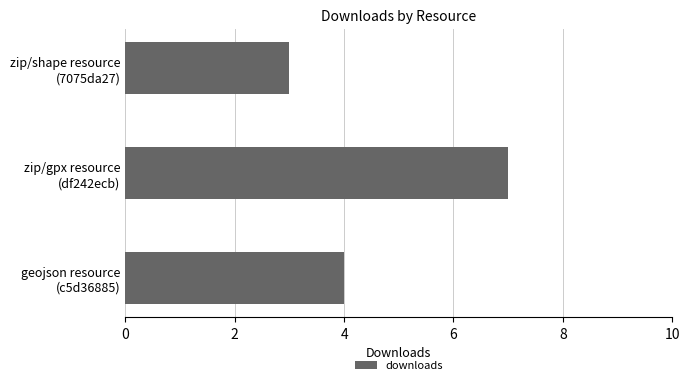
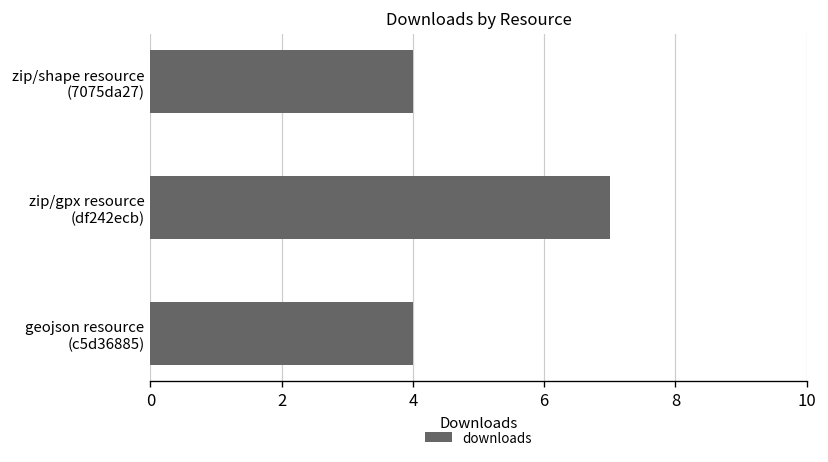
zip/shape resource (7075da27): 3 -> 4
